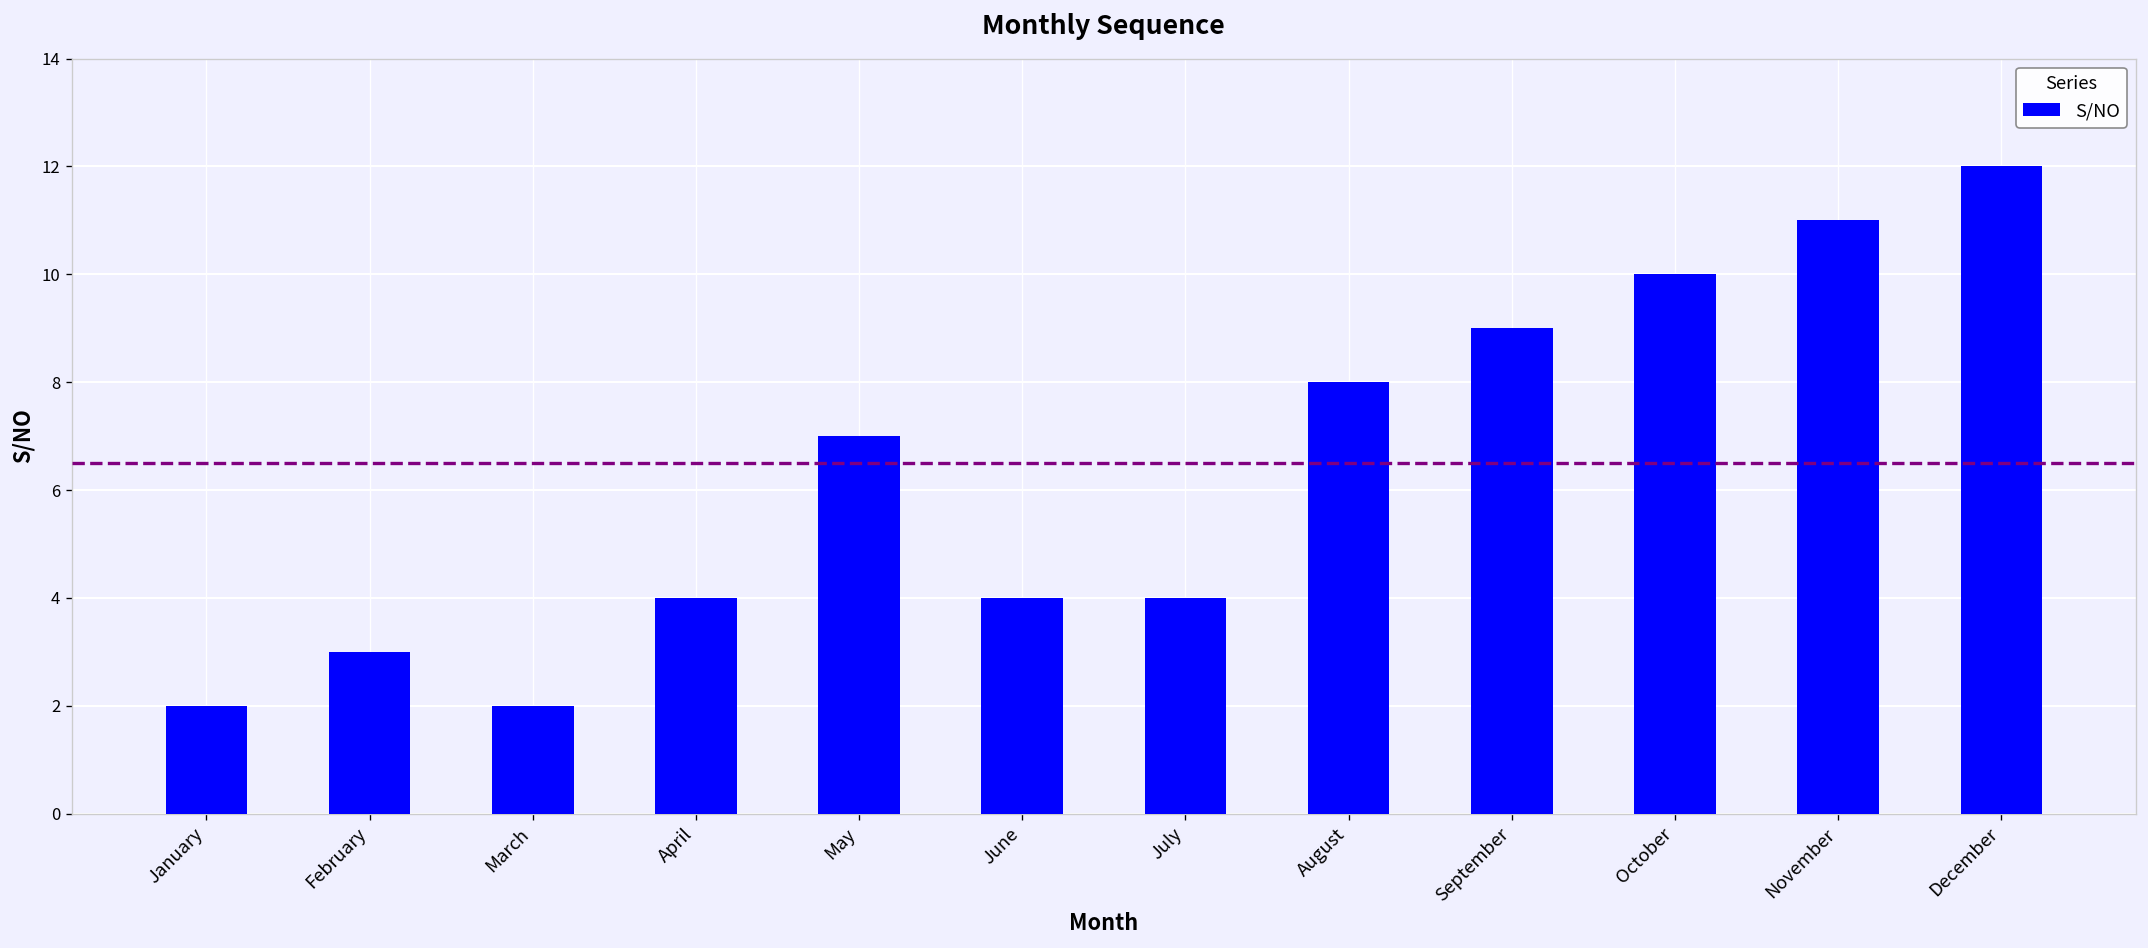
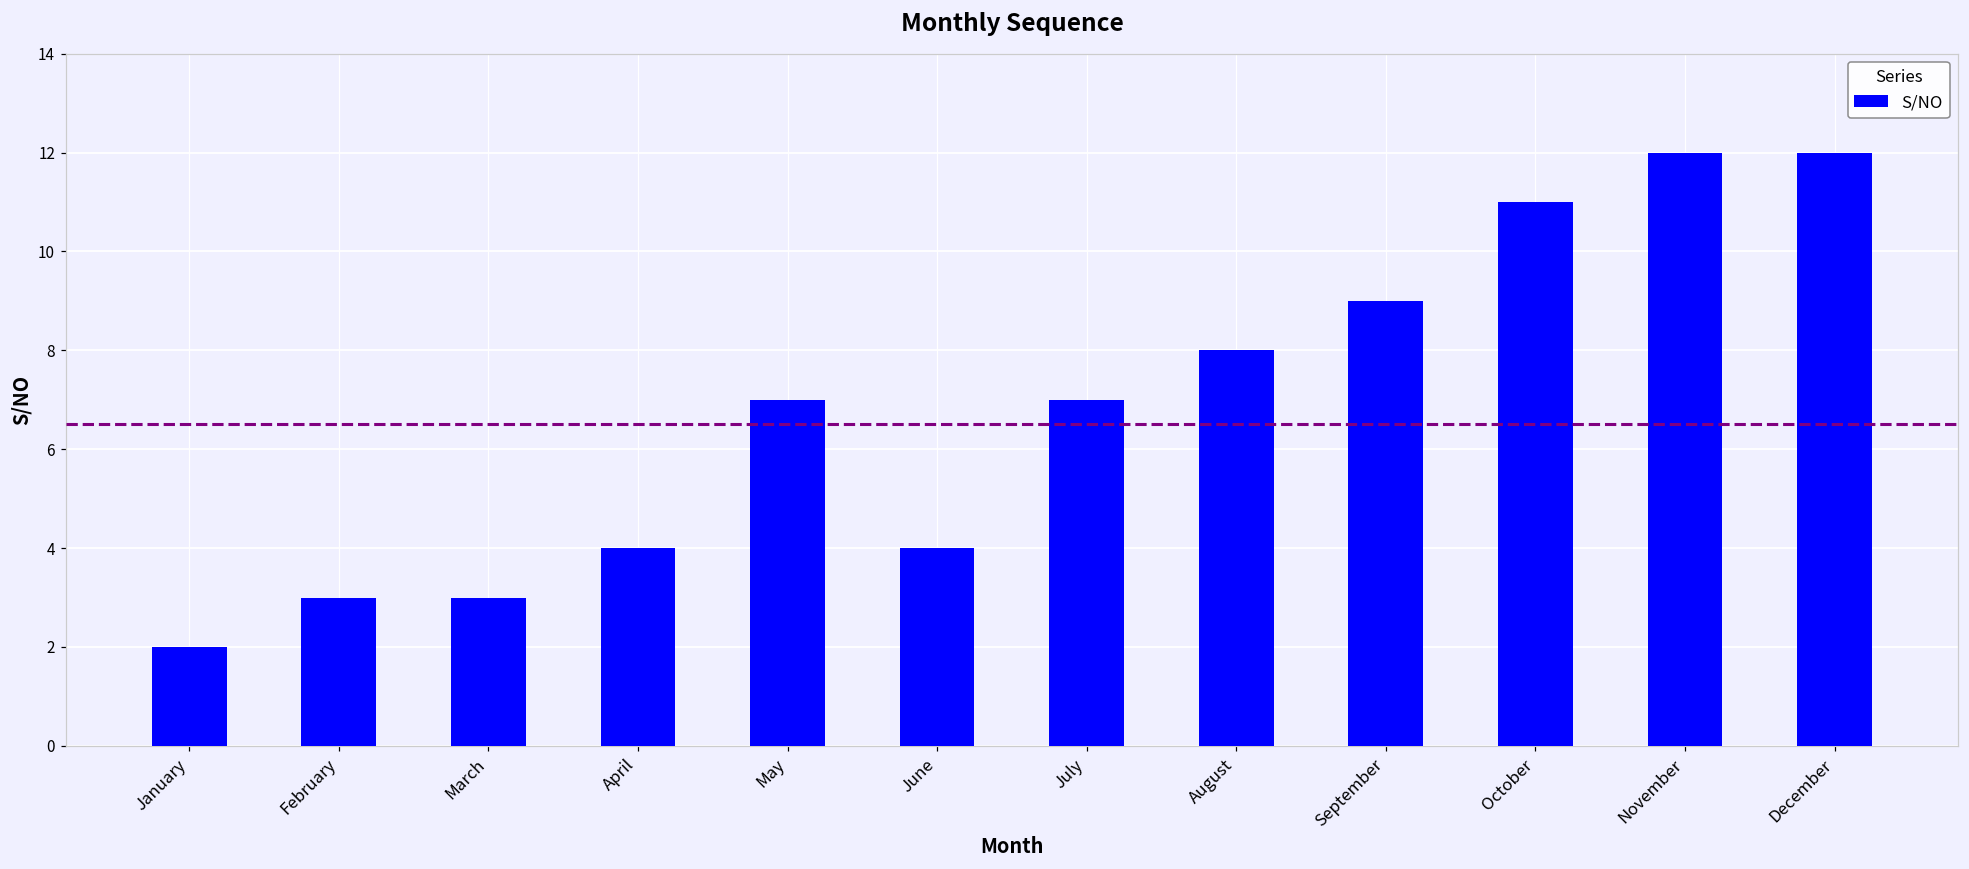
March: 2 -> 3
July: 4 -> 7
October: 10 -> 11
November: 11 -> 12
